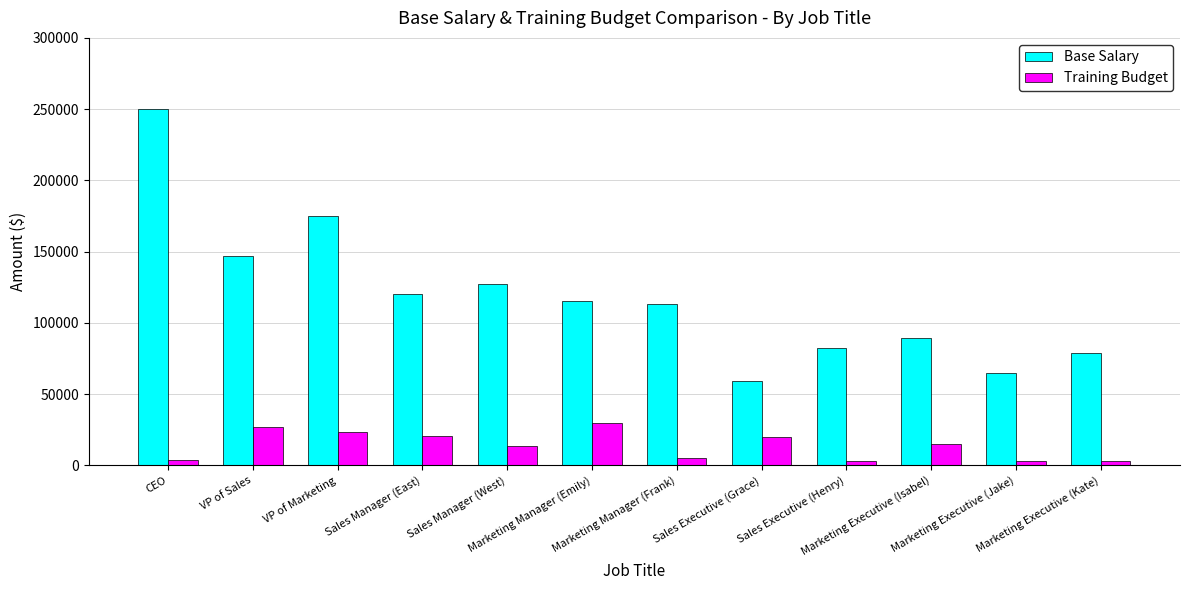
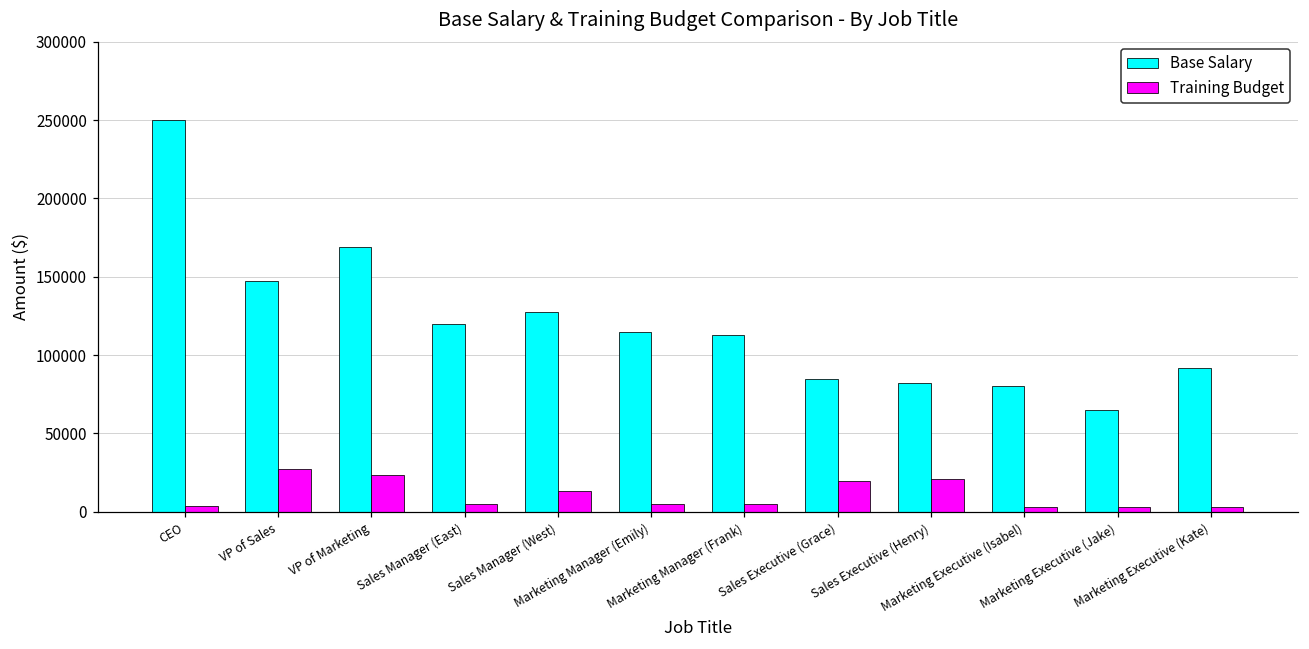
Base Salary, VP of Marketing: 175000 -> 169000
Training Budget, Sales Manager (East): 21000 -> 5000
Training Budget, Marketing Manager (Emily): 30000 -> 5000
Base Salary, Sales Executive (Grace): 59000 -> 85000
Training Budget, Sales Executive (Henry): 3000 -> 21000
Base Salary, Marketing Executive (Isabel): 89000 -> 80000
Training Budget, Marketing Executive (Isabel): 15000 -> 3000
Base Salary, Marketing Executive (Kate): 79000 -> 92000
